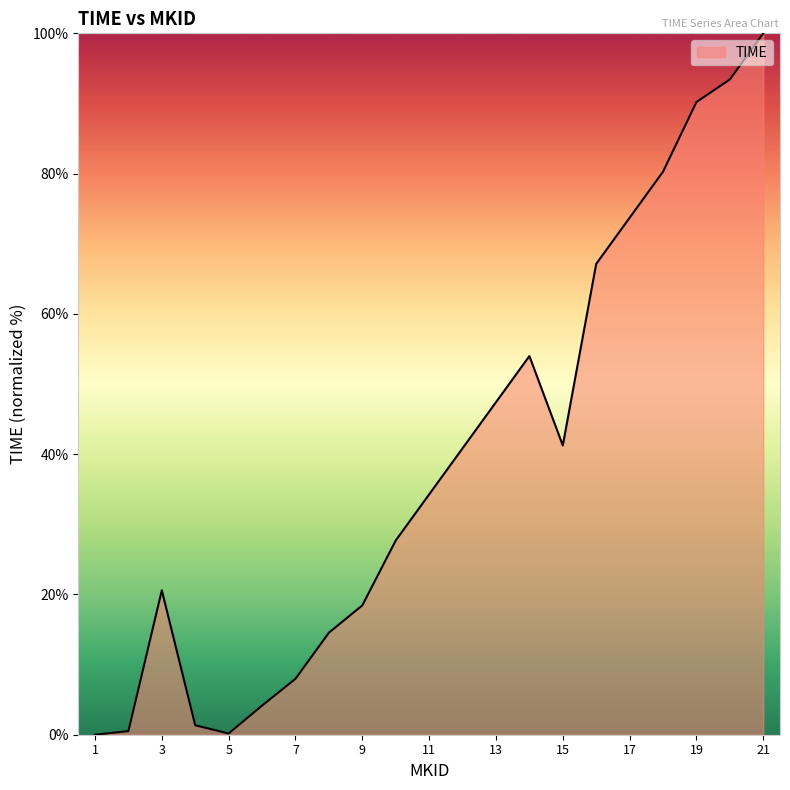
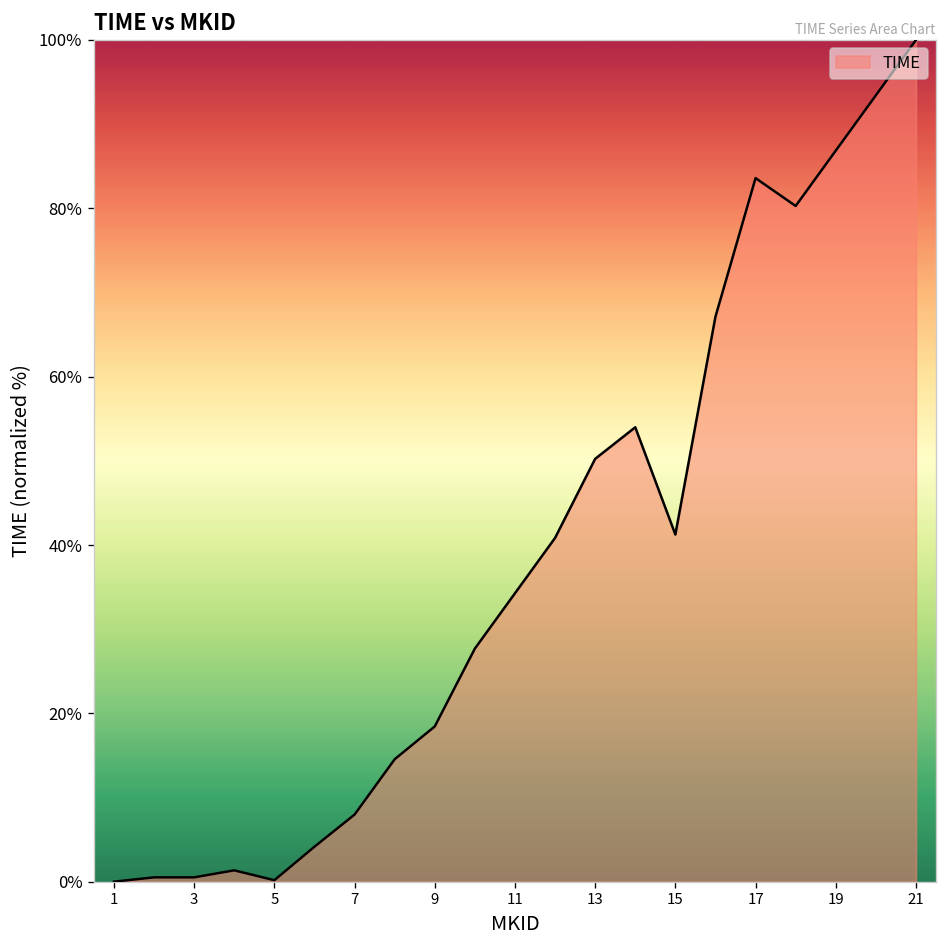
3: 21% -> 1%
13: 47% -> 50%
17: 74% -> 84%
19: 90% -> 87%
